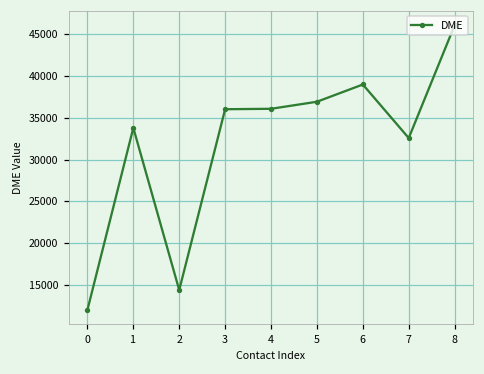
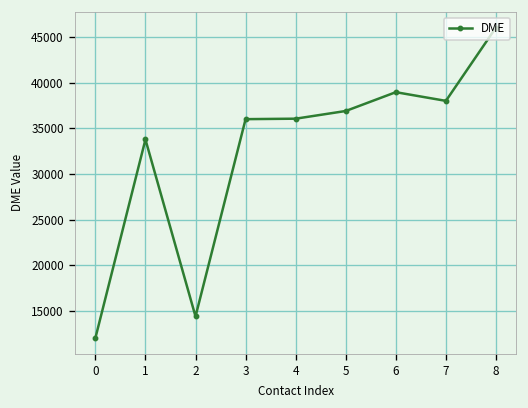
7: 33000 -> 38000
